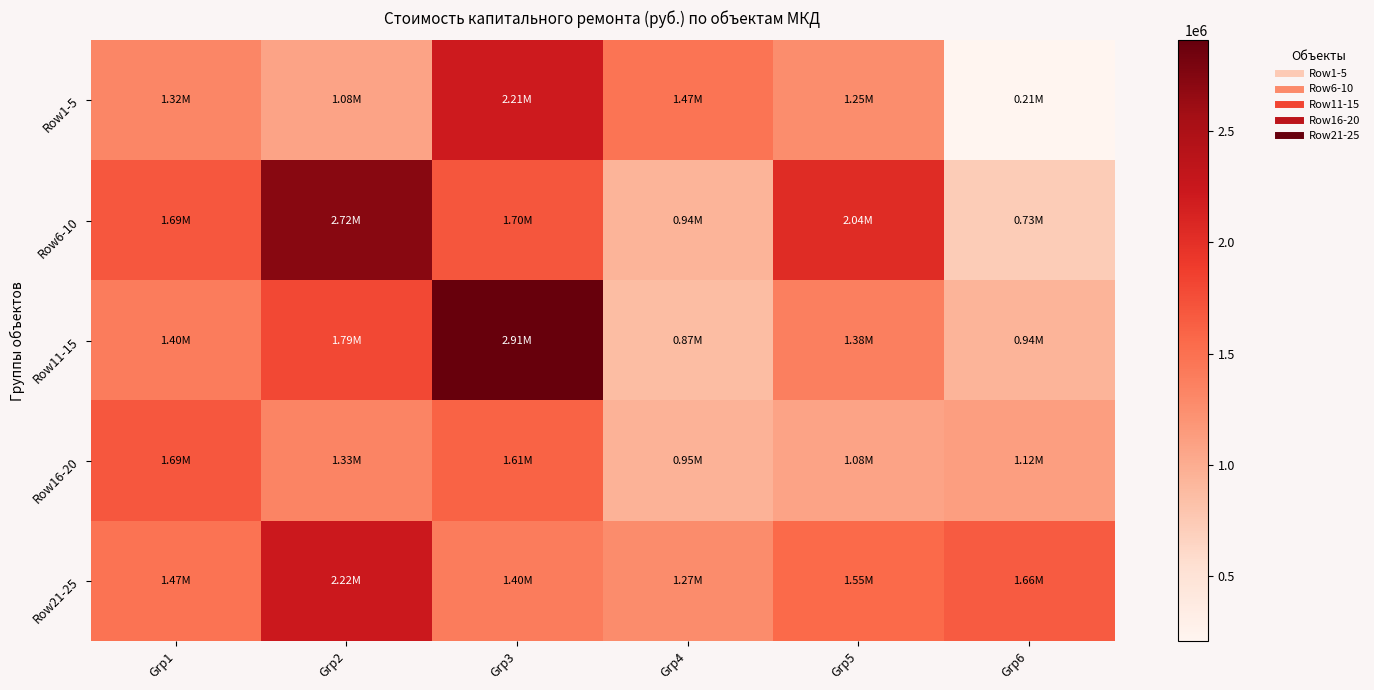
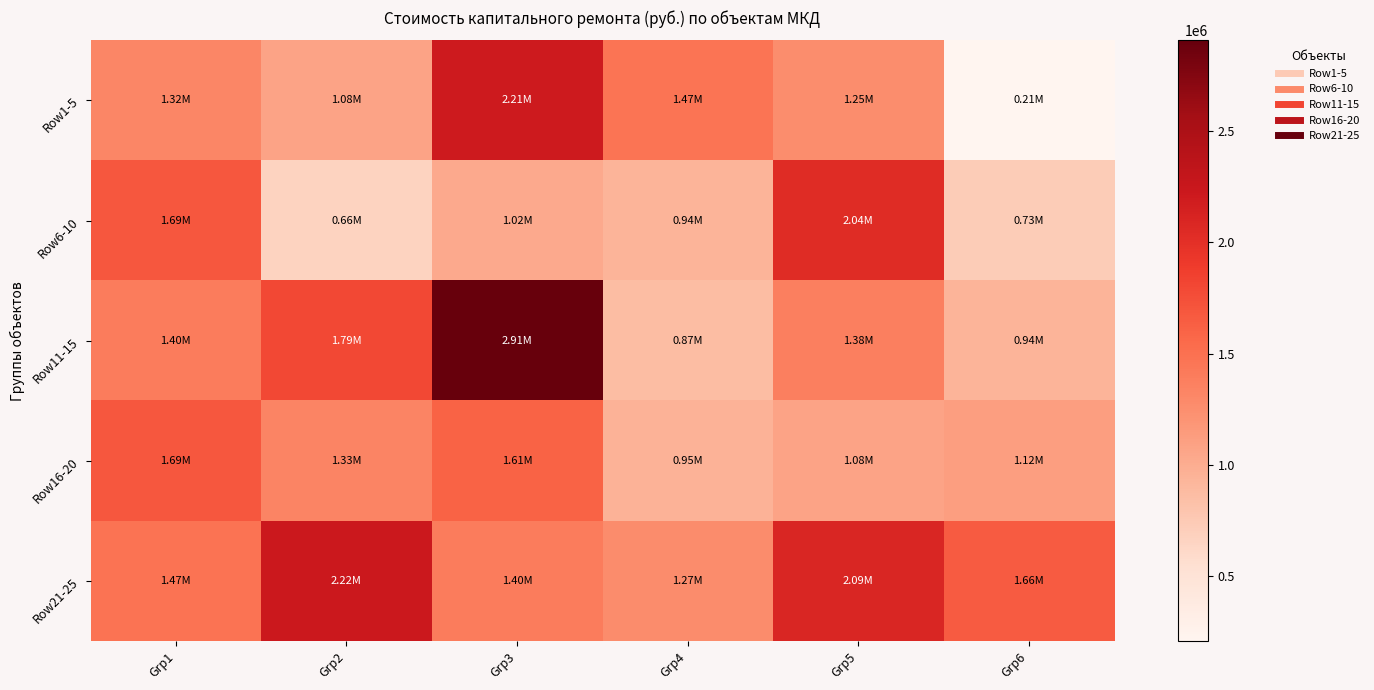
Row6-10, Grp2: 2.72M -> 0.66M
Row6-10, Grp3: 1.70M -> 1.02M
Row21-25, Grp5: 1.55M -> 2.09M
